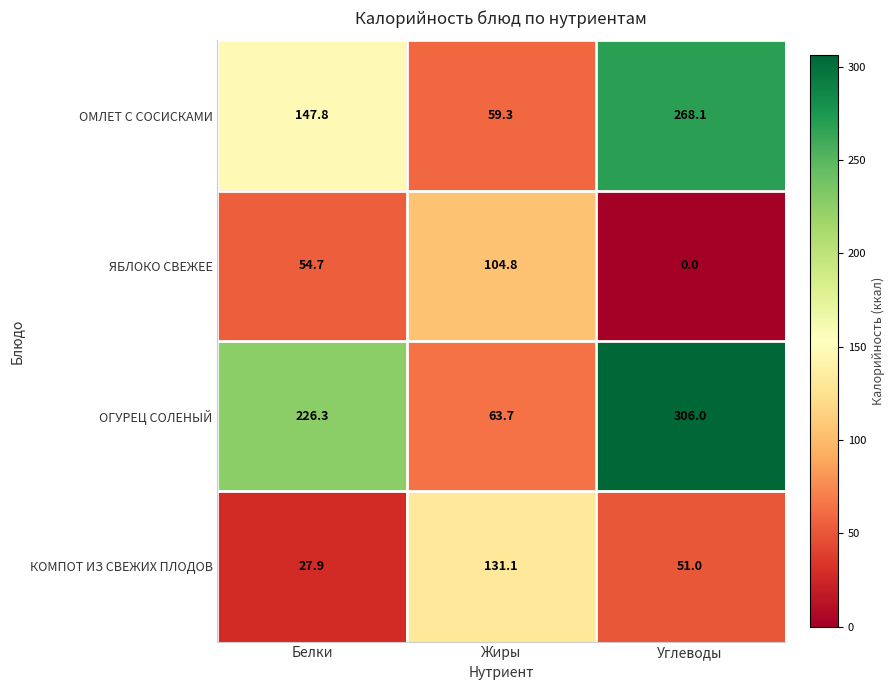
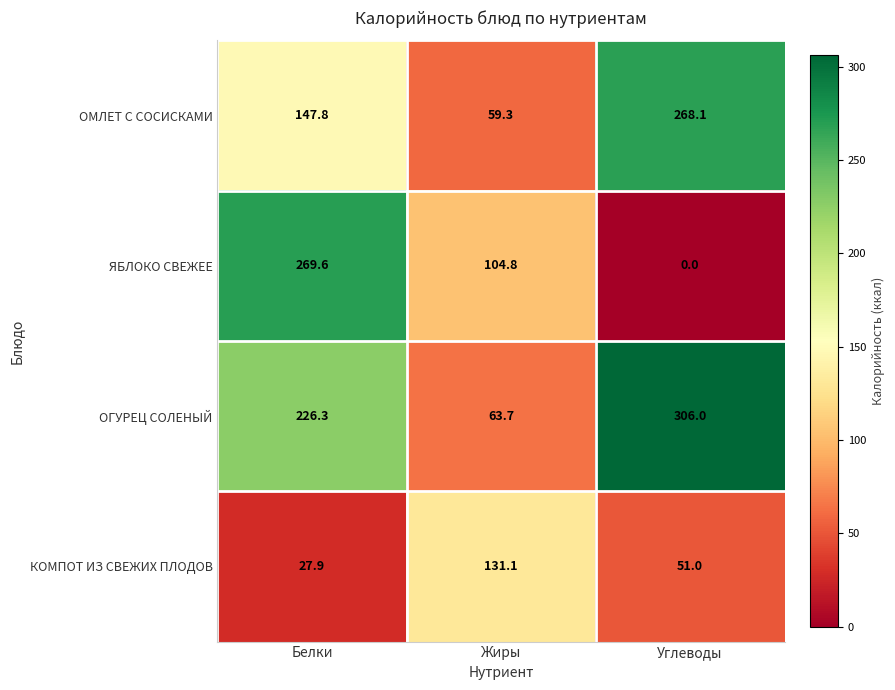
ЯБЛОКО СВЕЖЕЕ, Белки: 54.7 -> 269.6
